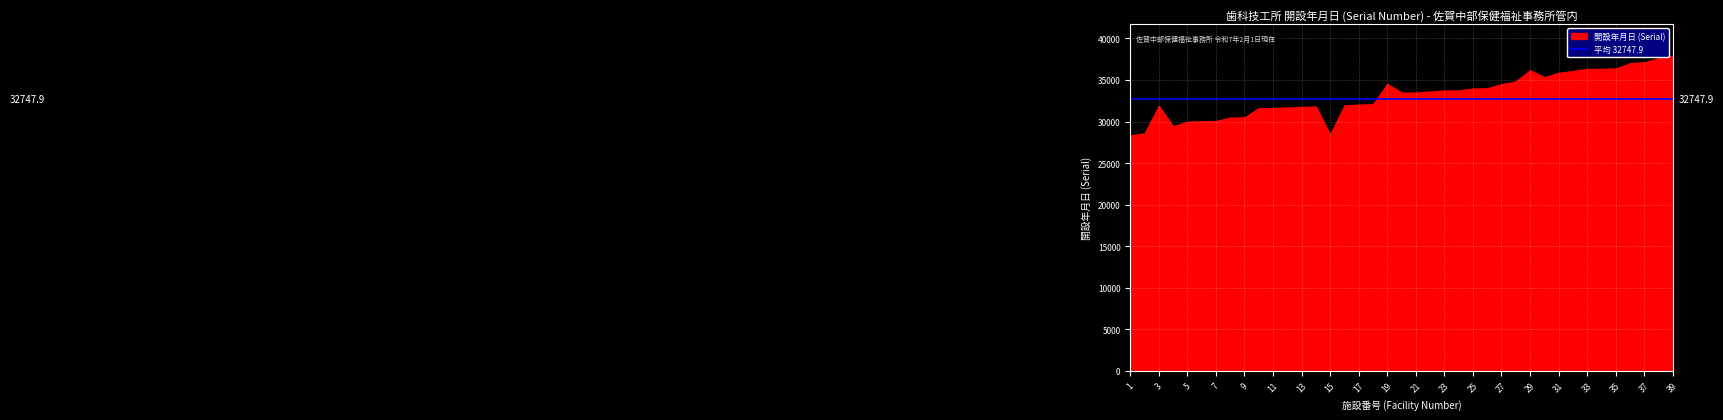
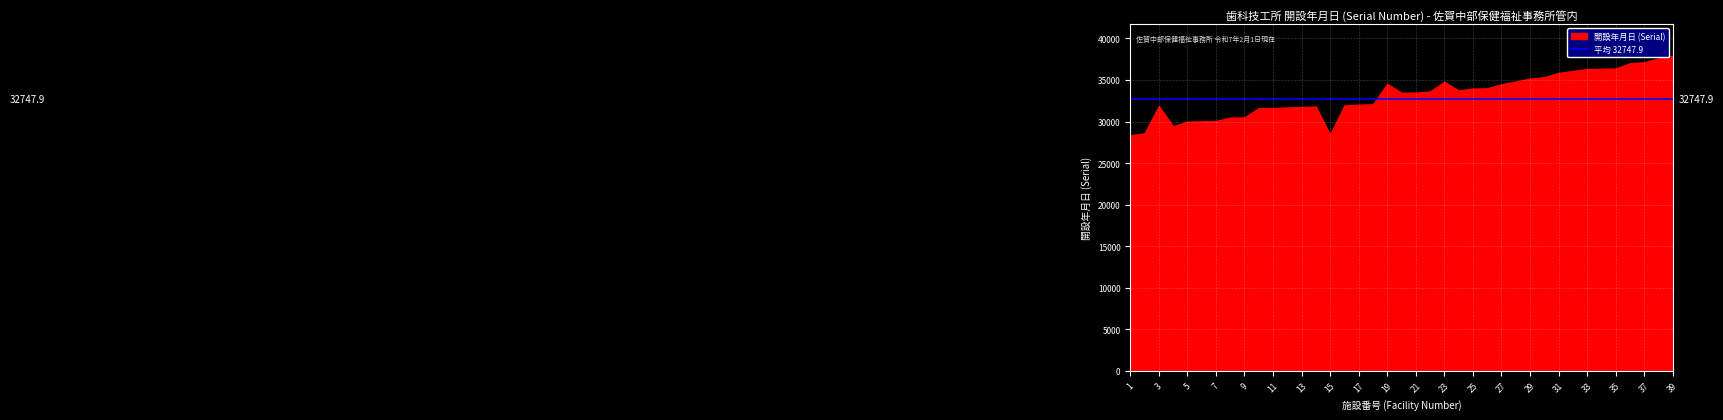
23: 34000 -> 35000
29: 36000 -> 35000
